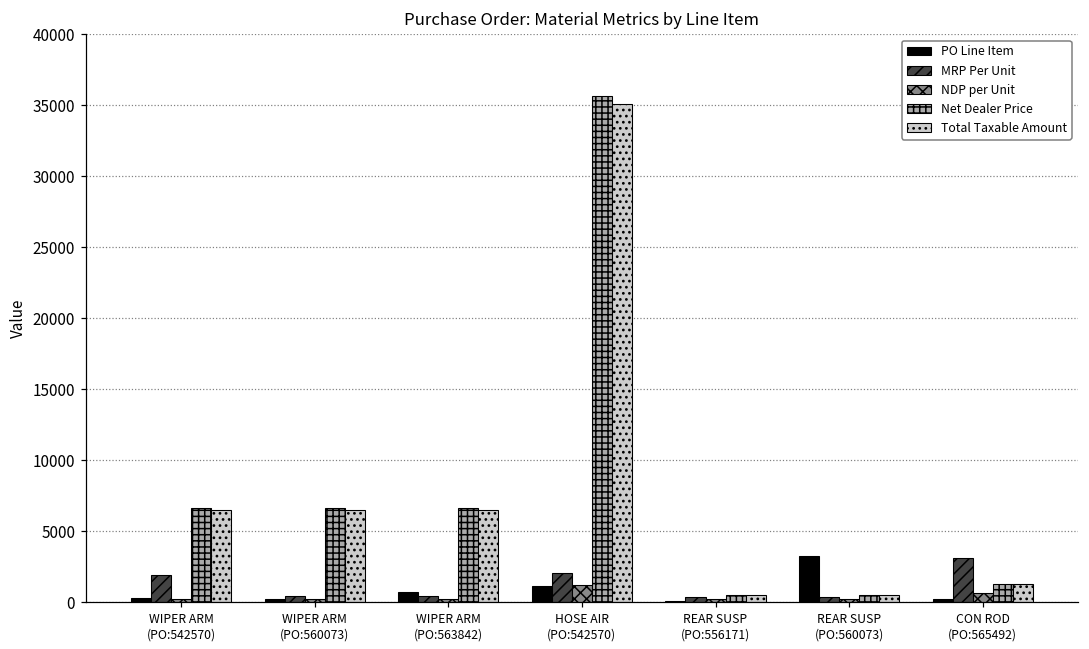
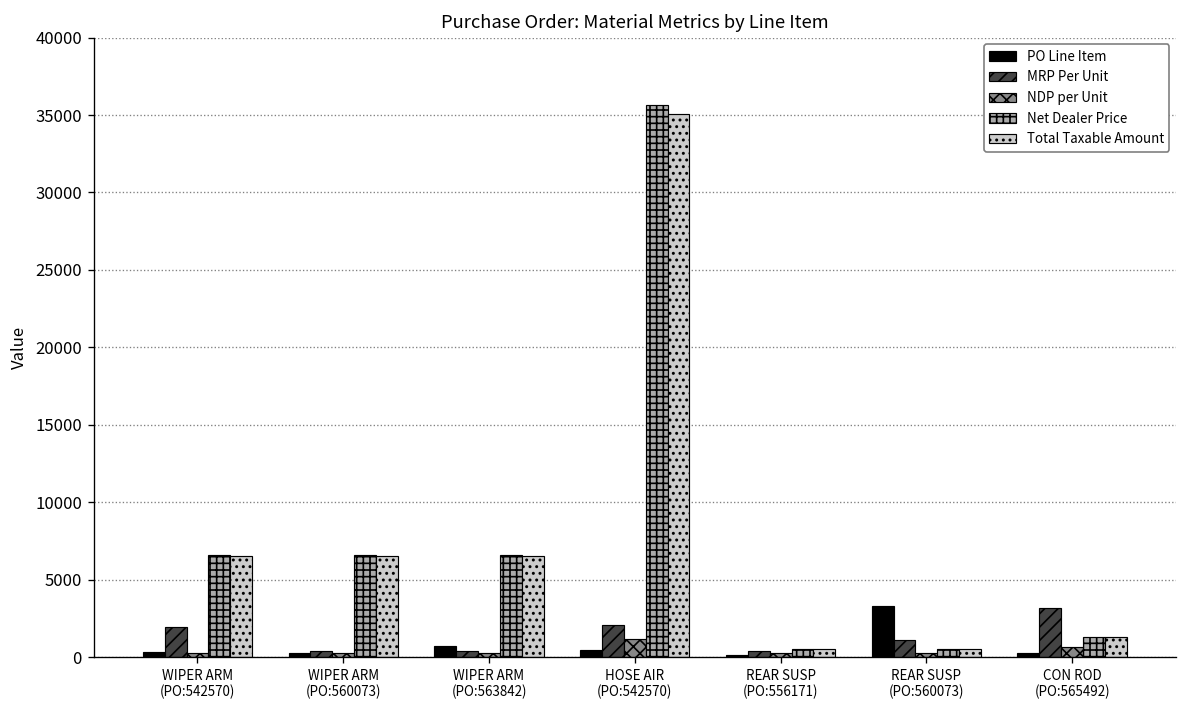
PO Line Item, HOSE AIR (PO:542570): 1100 -> 400
MRP Per Unit, REAR SUSP (PO:560073): 400 -> 1100
